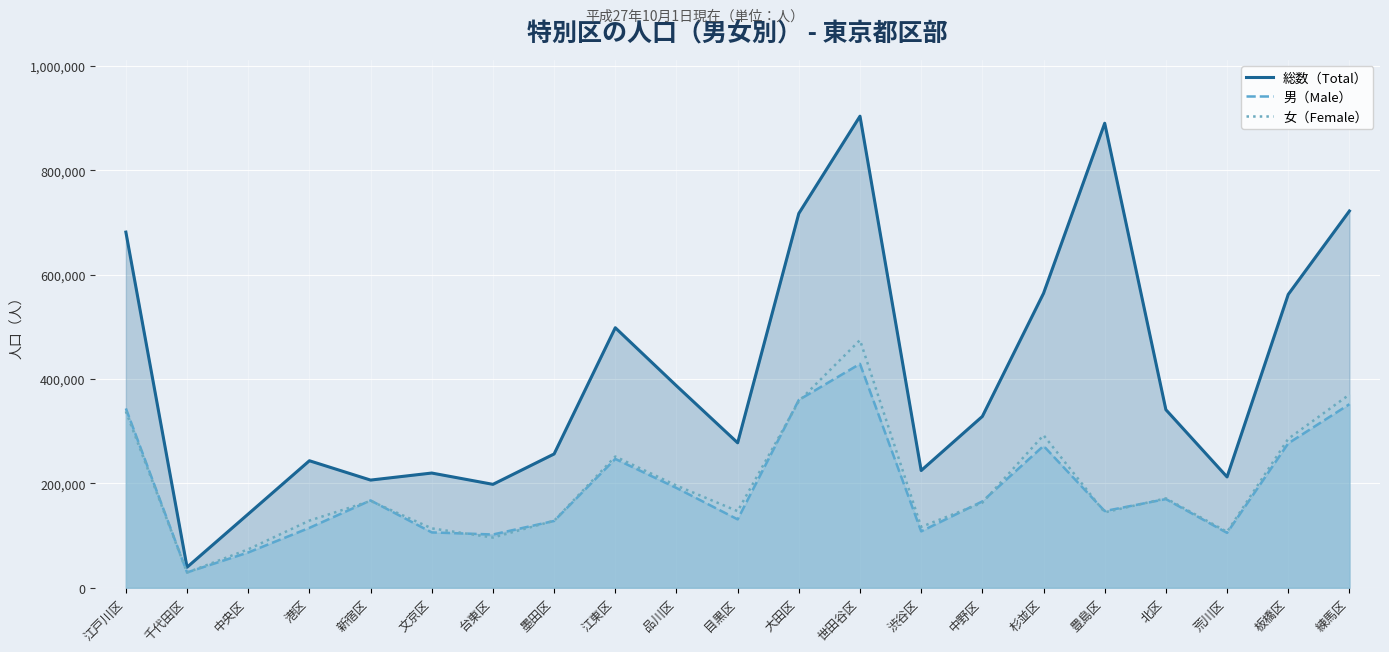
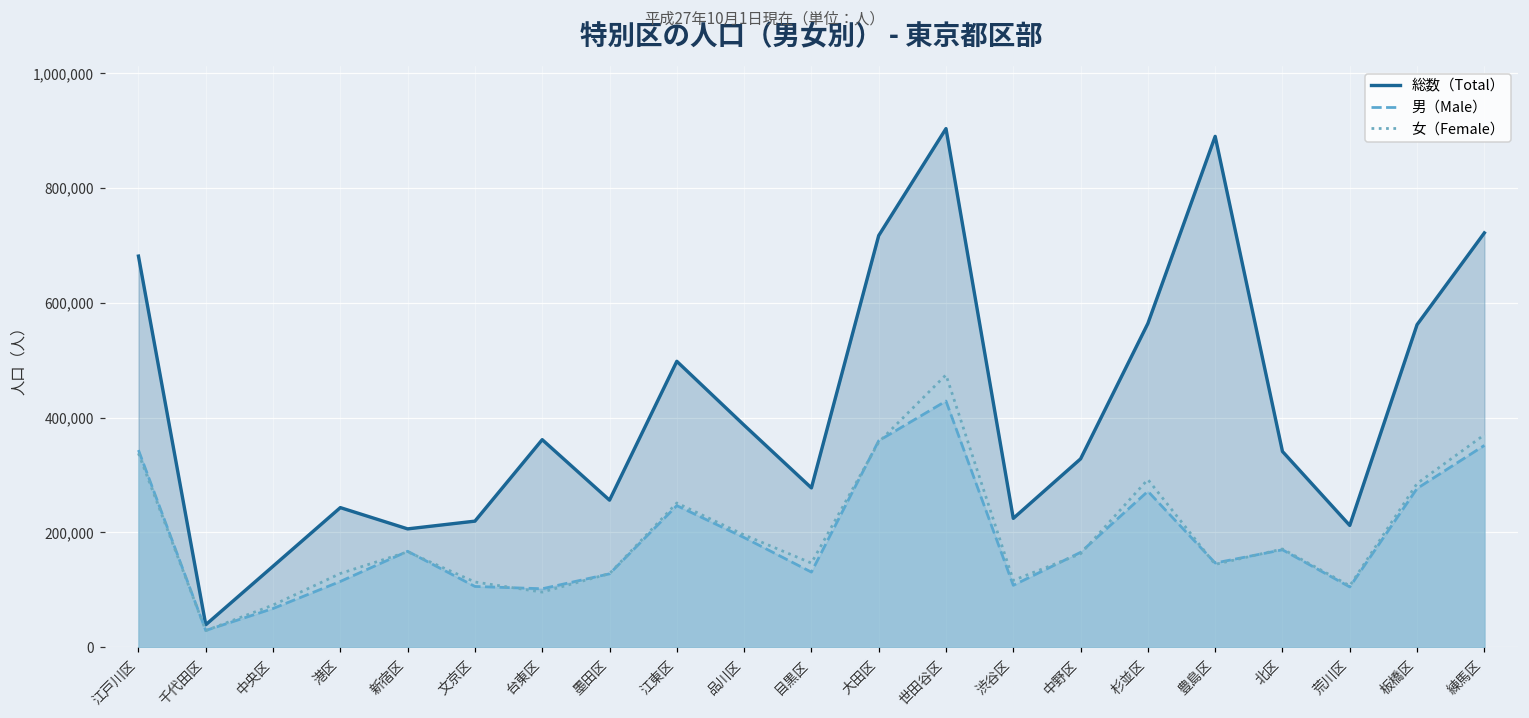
総数（Total）, 台東区: 200,000 -> 360,000
